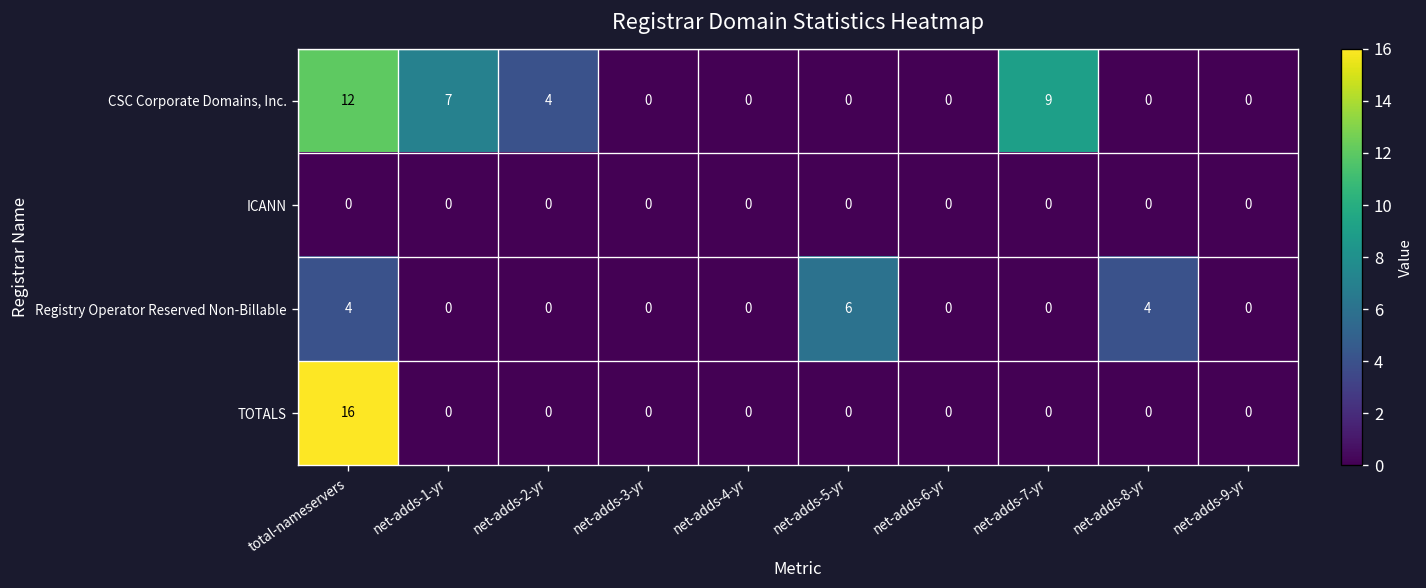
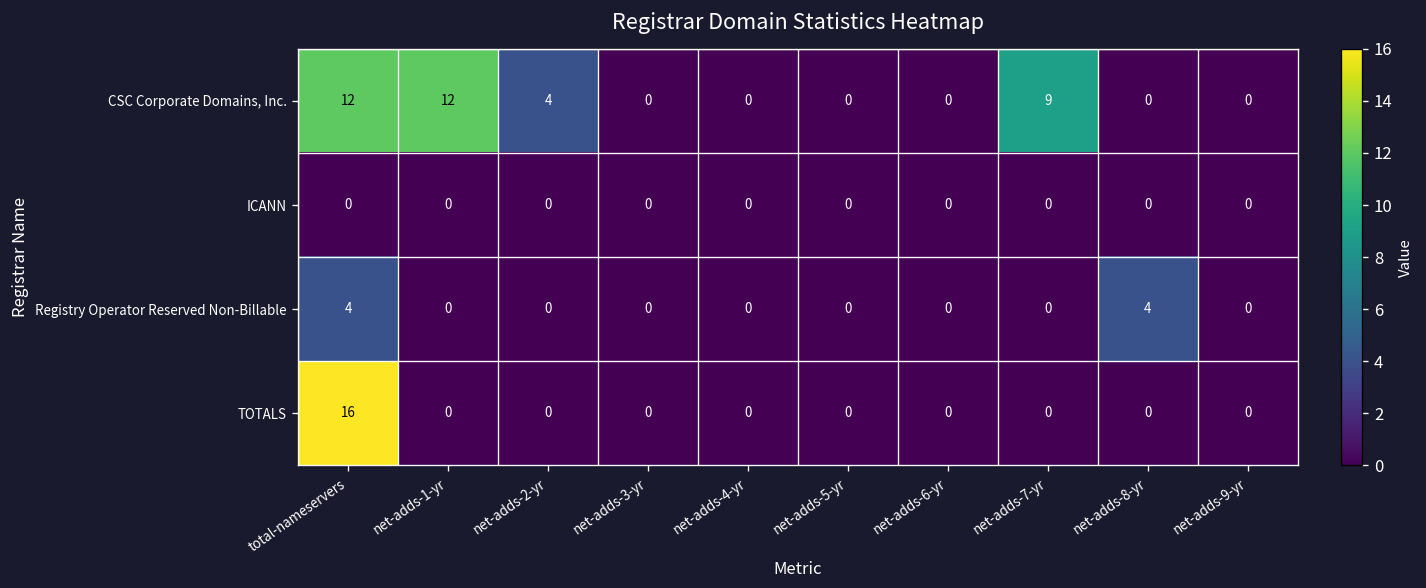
CSC Corporate Domains, Inc., net-adds-1-yr: 7 -> 12
Registry Operator Reserved Non-Billable, net-adds-5-yr: 6 -> 0
